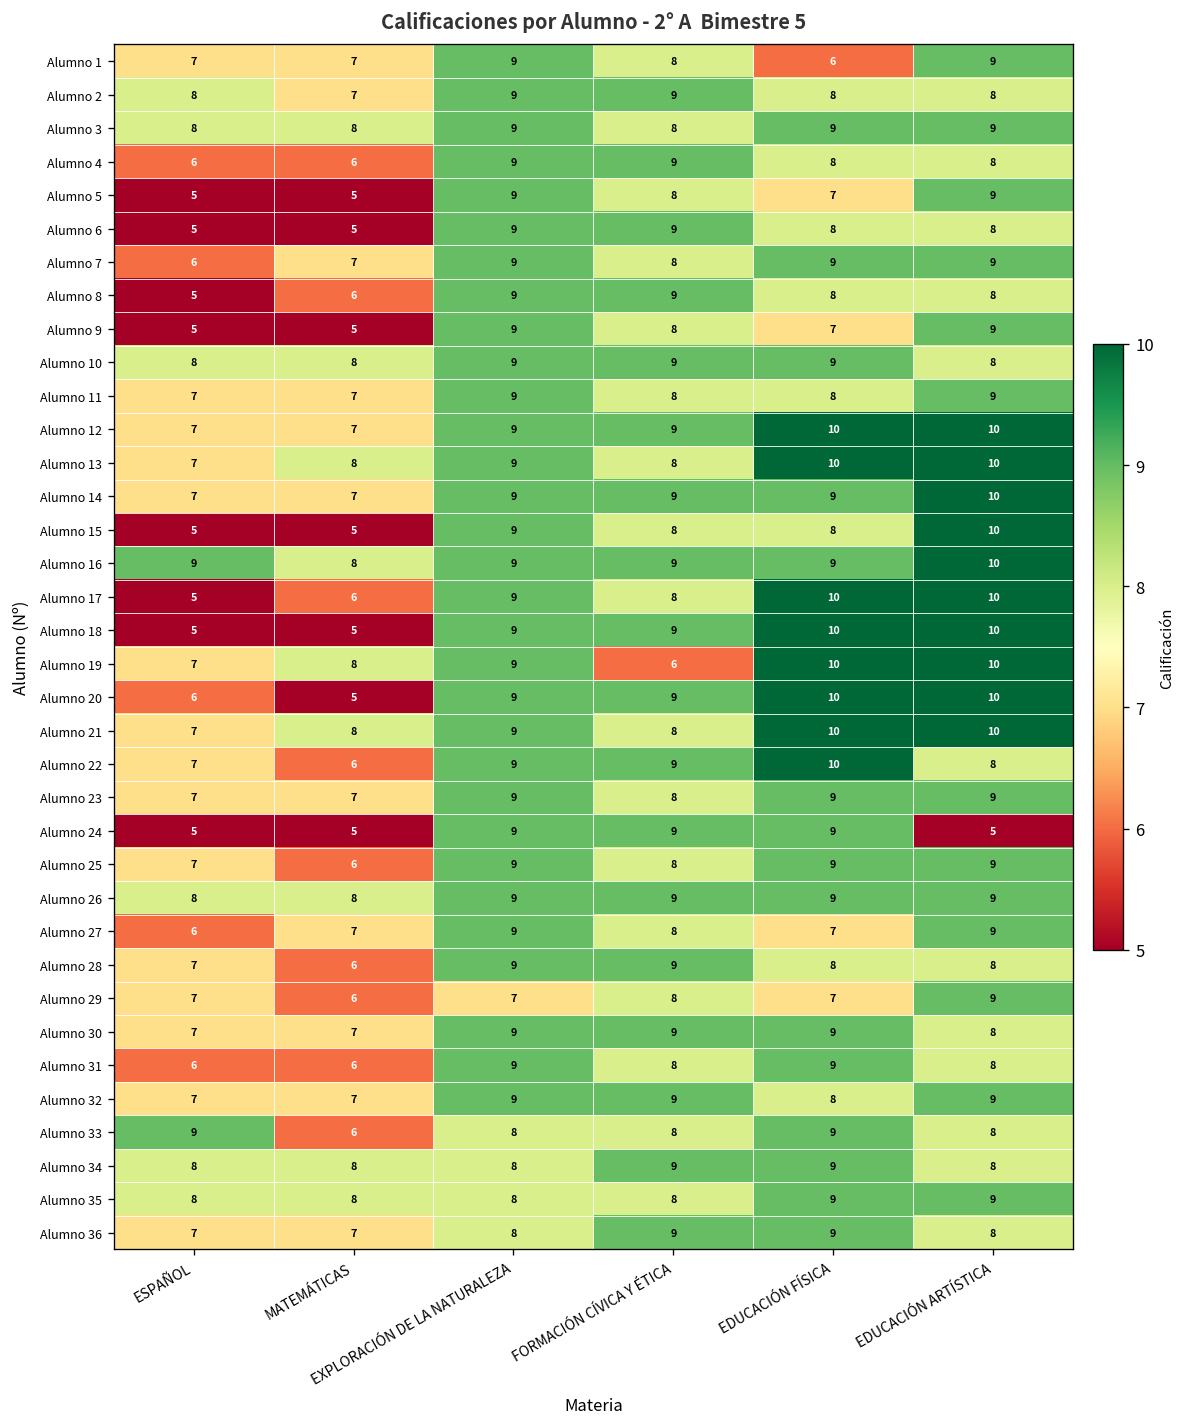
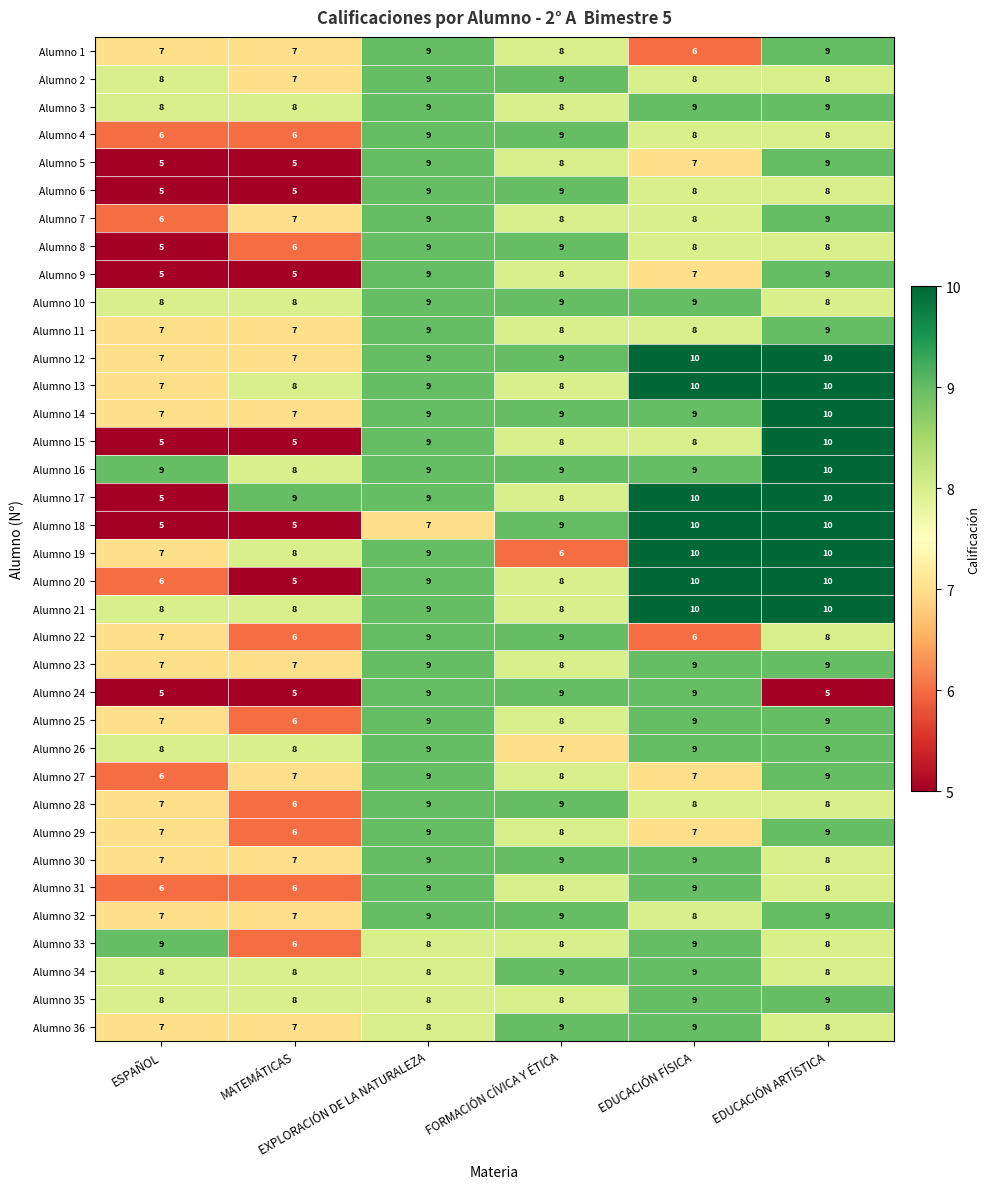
Alumno 7, EDUCACIÓN FÍSICA: 9 -> 8
Alumno 17, MATEMÁTICAS: 6 -> 9
Alumno 18, EXPLORACIÓN DE LA NATURALEZA: 9 -> 7
Alumno 20, FORMACIÓN CÍVICA Y ÉTICA: 9 -> 8
Alumno 21, ESPAÑOL: 7 -> 8
Alumno 22, EDUCACIÓN FÍSICA: 10 -> 6
Alumno 26, FORMACIÓN CÍVICA Y ÉTICA: 9 -> 7
Alumno 29, EXPLORACIÓN DE LA NATURALEZA: 7 -> 9
